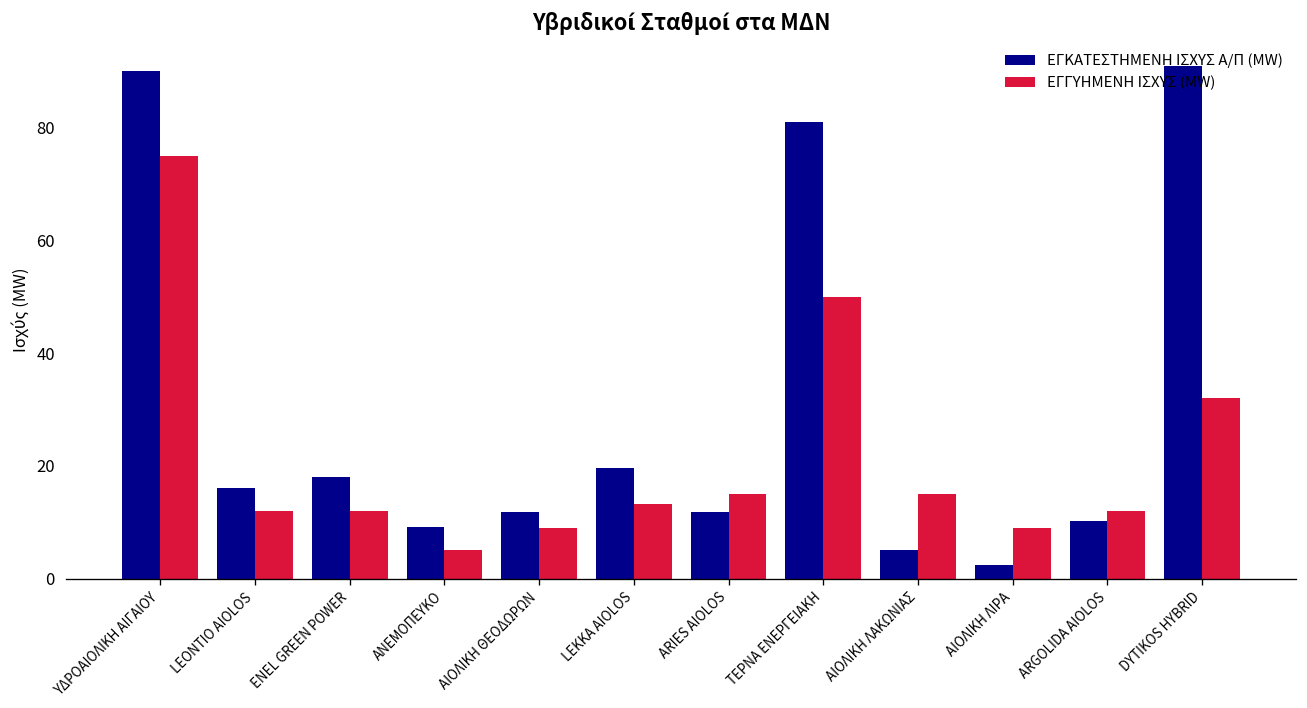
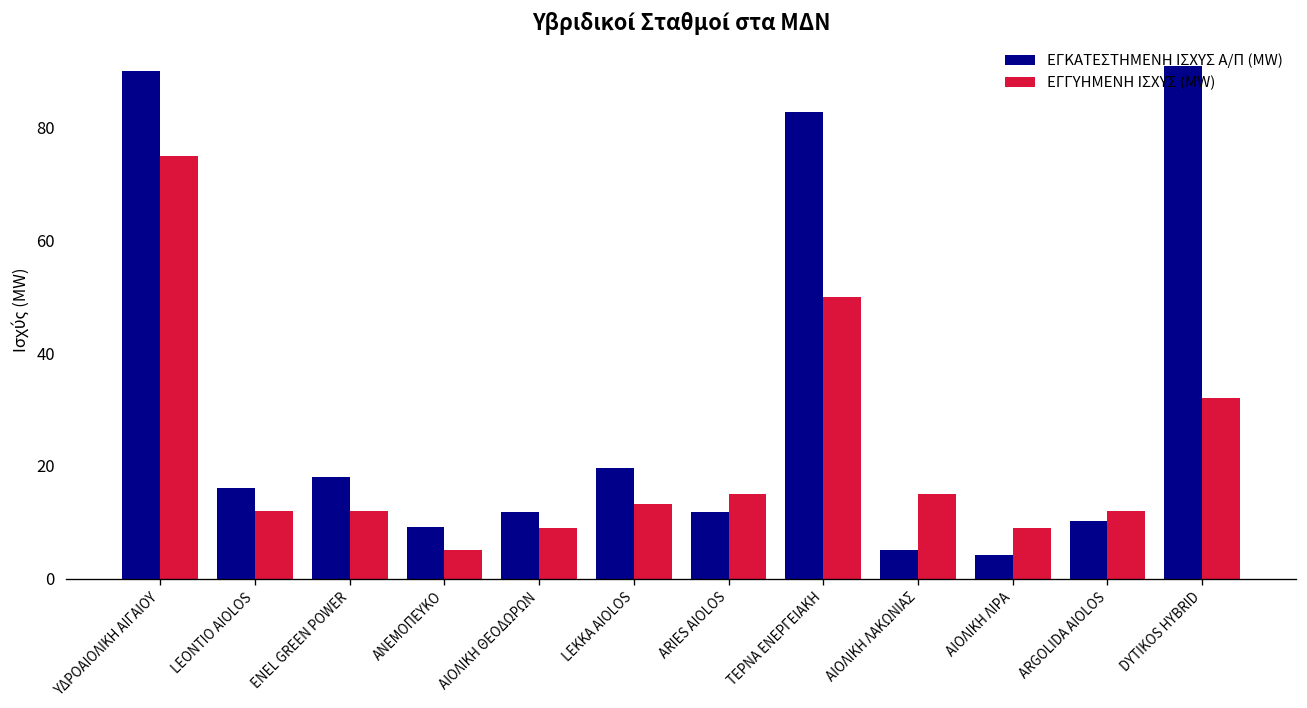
ΕΓΚΑΤΕΣΤΗΜΕΝΗ ΙΣΧΥΣ Α/Π (MW), ΤΕΡΝΑ ΕΝΕΡΓΕΙΑΚΗ: 81 -> 83
ΕΓΚΑΤΕΣΤΗΜΕΝΗ ΙΣΧΥΣ Α/Π (MW), ΑΙΟΛΙΚΗ ΛΙΡΑ: 3 -> 4
